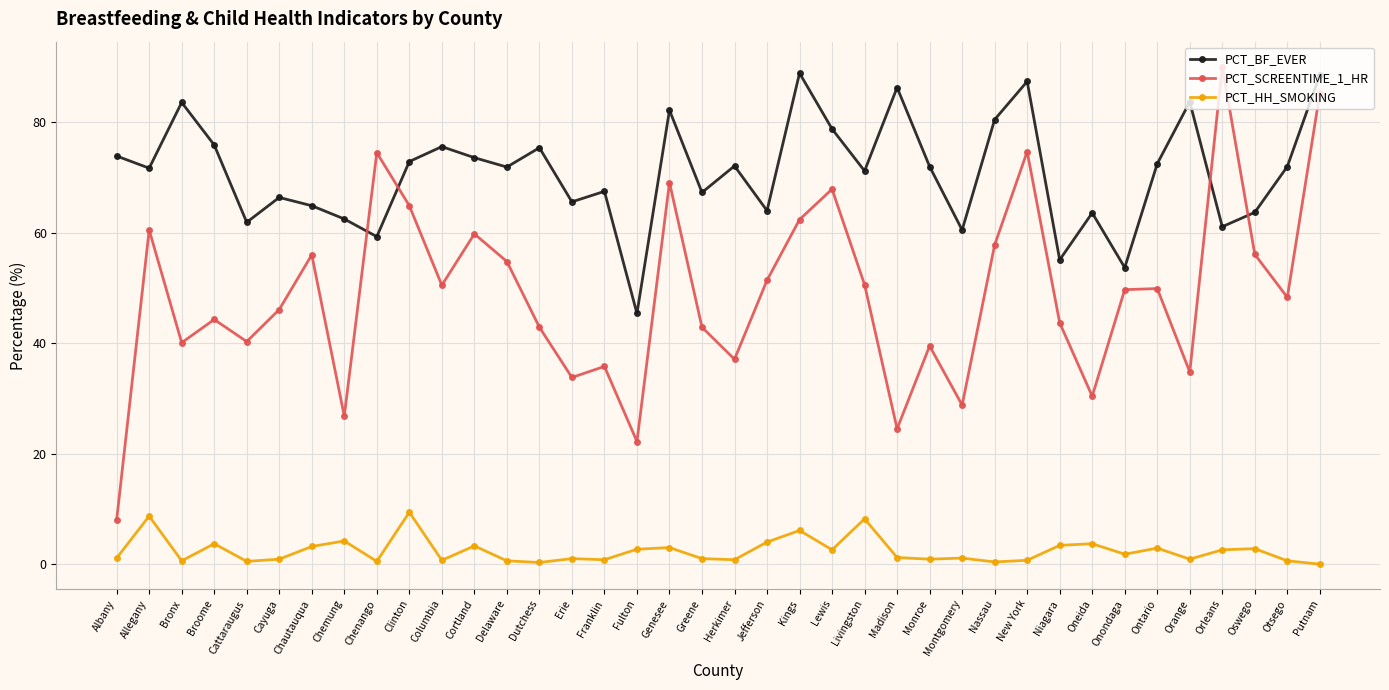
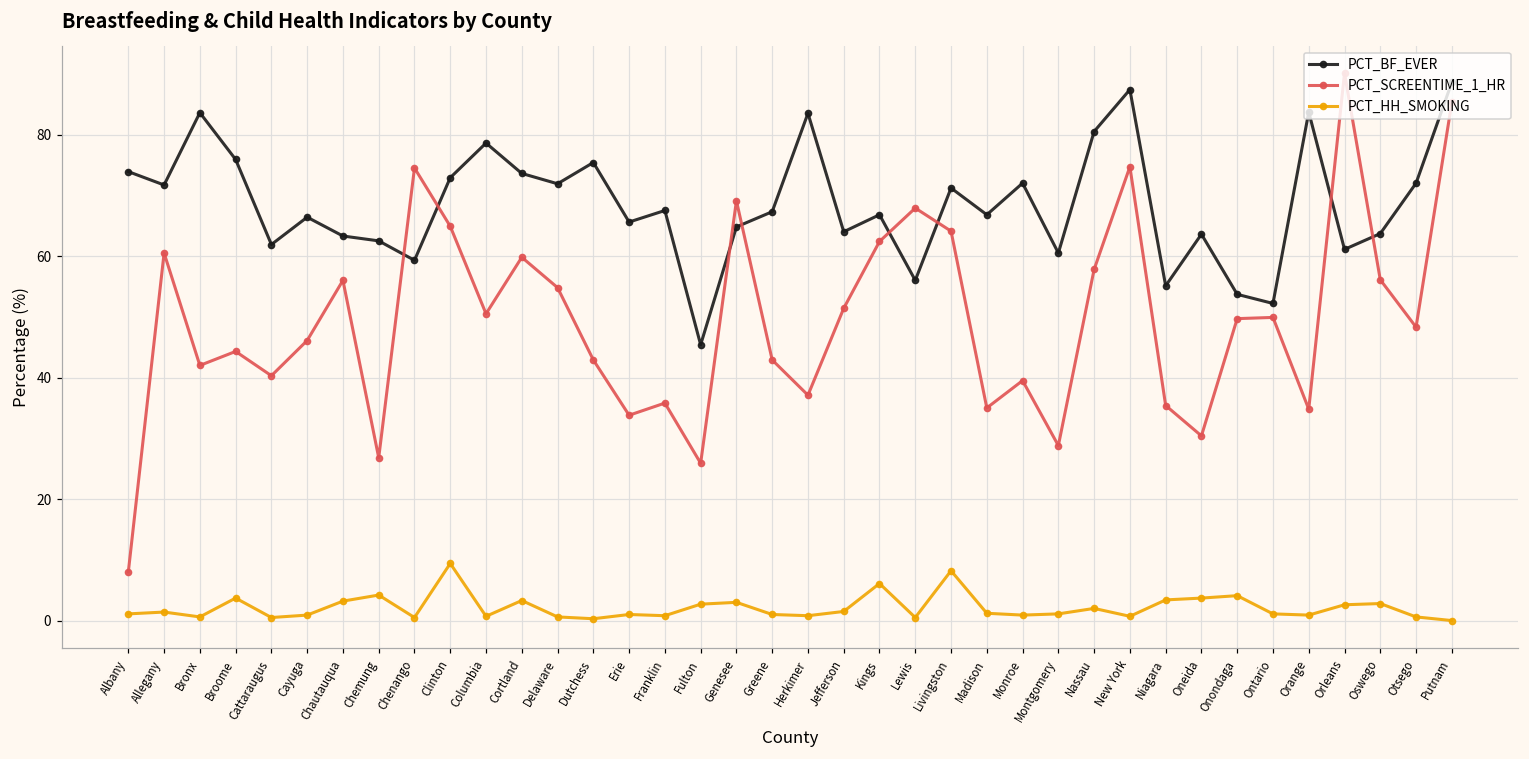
PCT_HH_SMOKING, Allegany: 9 -> 1
PCT_SCREENTIME_1_HR, Bronx: 40 -> 42
PCT_BF_EVER, Chautauqua: 65 -> 63
PCT_BF_EVER, Columbia: 76 -> 79
PCT_SCREENTIME_1_HR, Fulton: 22 -> 26
PCT_BF_EVER, Genesee: 82 -> 65
PCT_BF_EVER, Herkimer: 72 -> 84
PCT_HH_SMOKING, Jefferson: 4 -> 2
PCT_BF_EVER, Kings: 89 -> 67
PCT_BF_EVER, Lewis: 79 -> 56
PCT_HH_SMOKING, Lewis: 3 -> 1
PCT_SCREENTIME_1_HR, Livingston: 51 -> 64
PCT_BF_EVER, Madison: 86 -> 67
PCT_SCREENTIME_1_HR, Madison: 25 -> 35
PCT_HH_SMOKING, Nassau: 0 -> 2
PCT_SCREENTIME_1_HR, Niagara: 44 -> 35
PCT_HH_SMOKING, Onondaga: 2 -> 4
PCT_BF_EVER, Ontario: 73 -> 52
PCT_HH_SMOKING, Ontario: 3 -> 1
